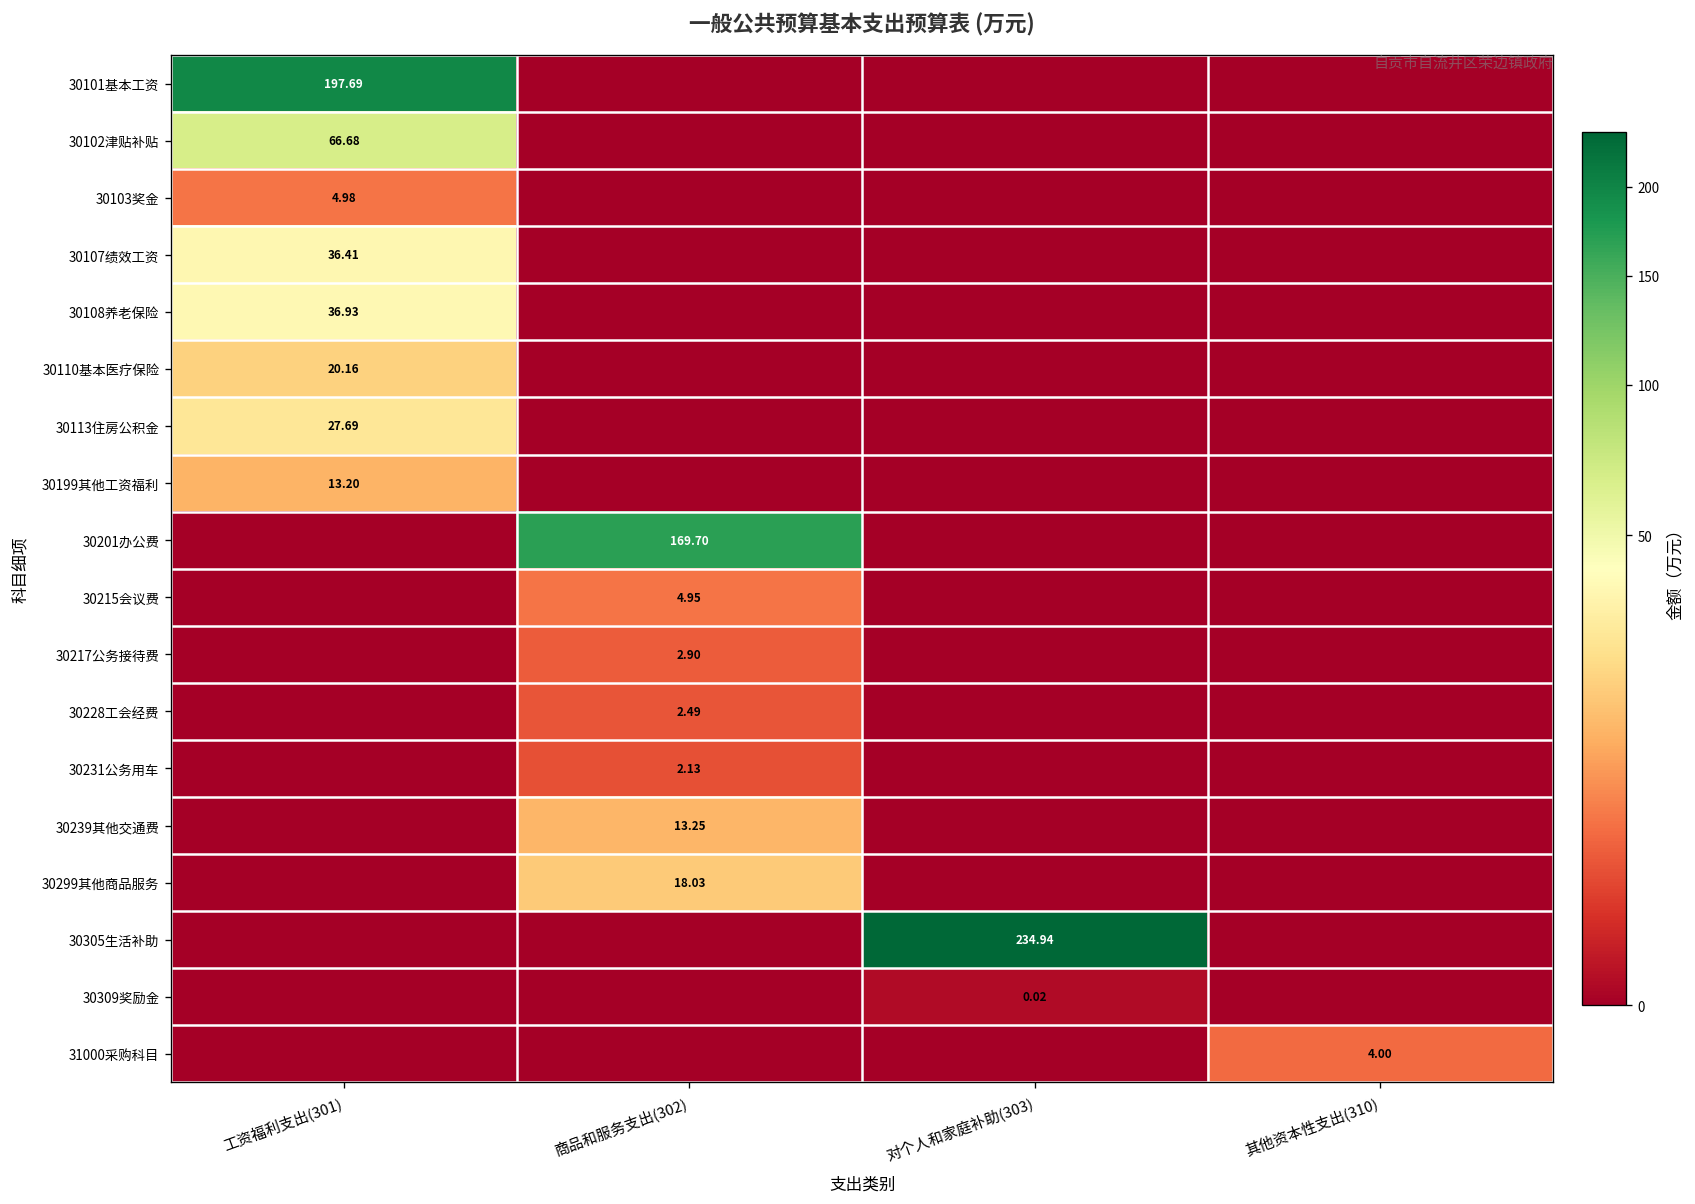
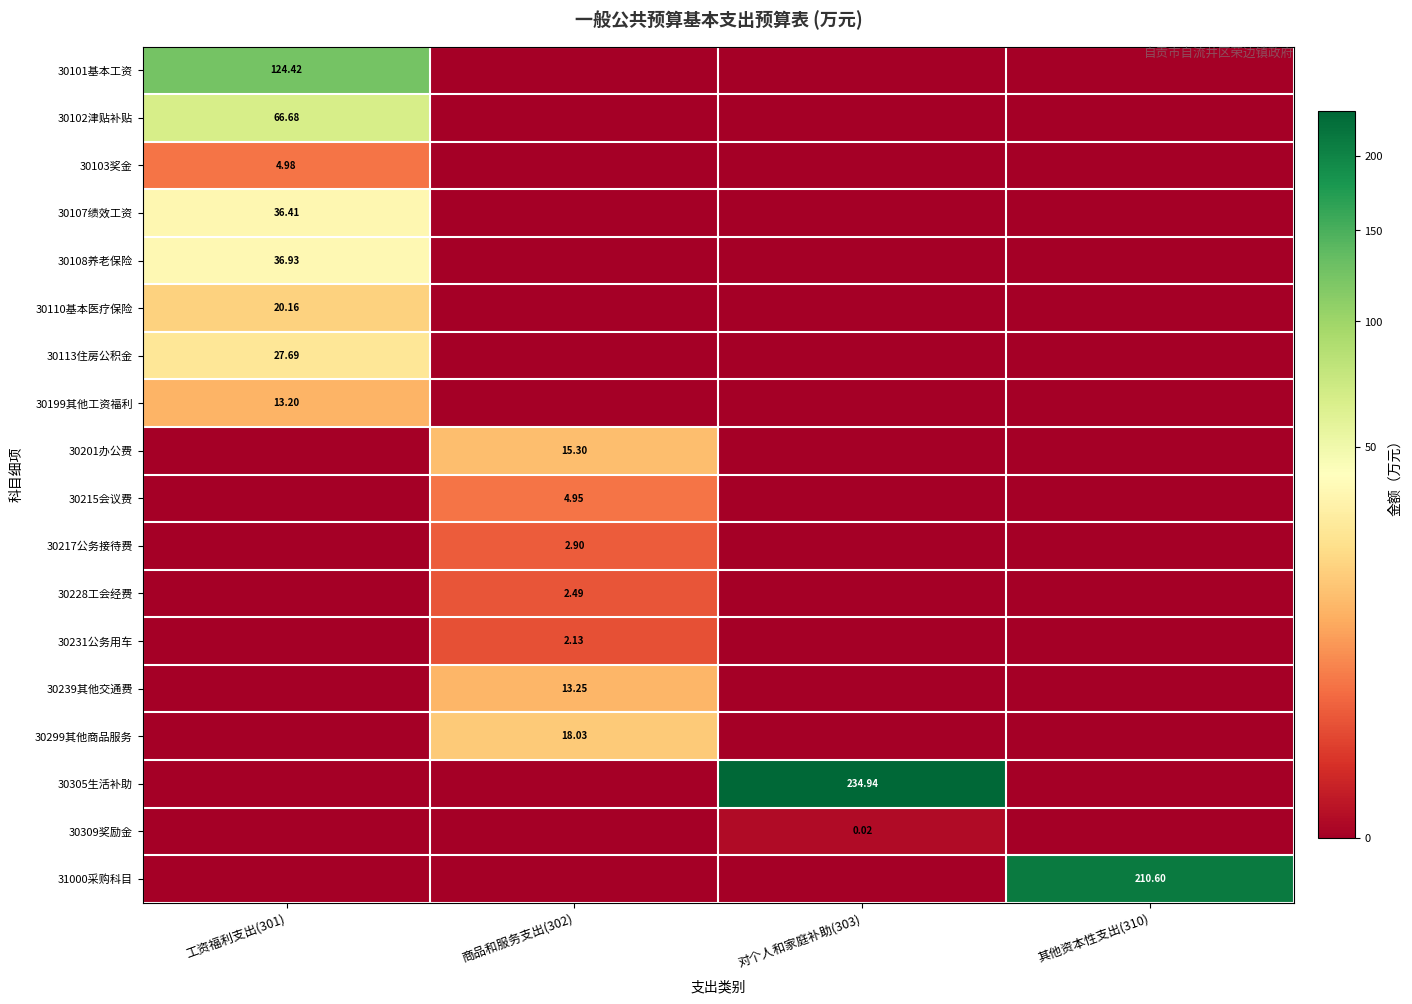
30101基本工资, 工资福利支出(301): 197.69 -> 124.42
30201办公费, 商品和服务支出(302): 169.70 -> 15.30
31000采购科目, 其他资本性支出(310): 4.00 -> 210.60
